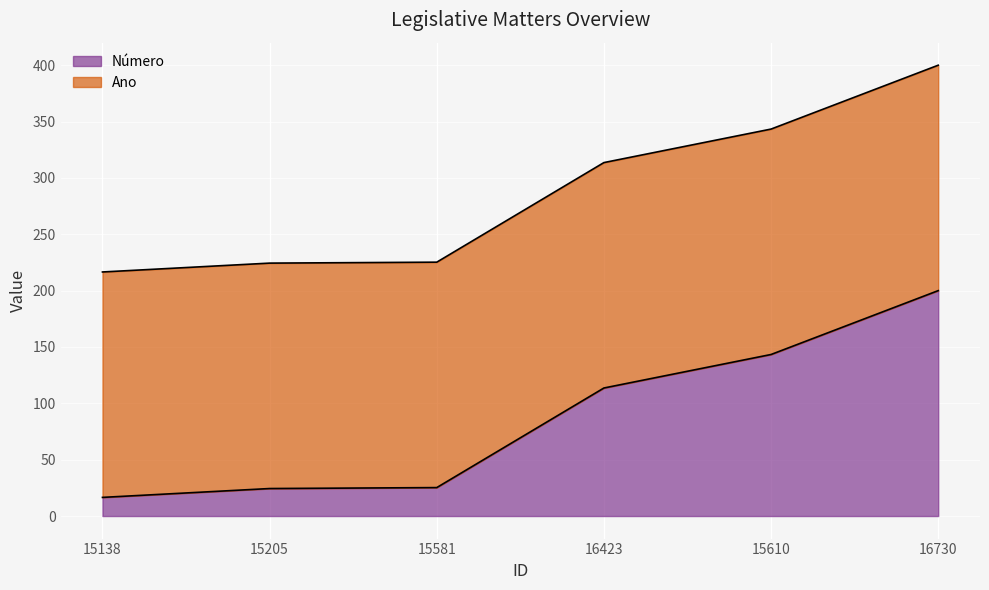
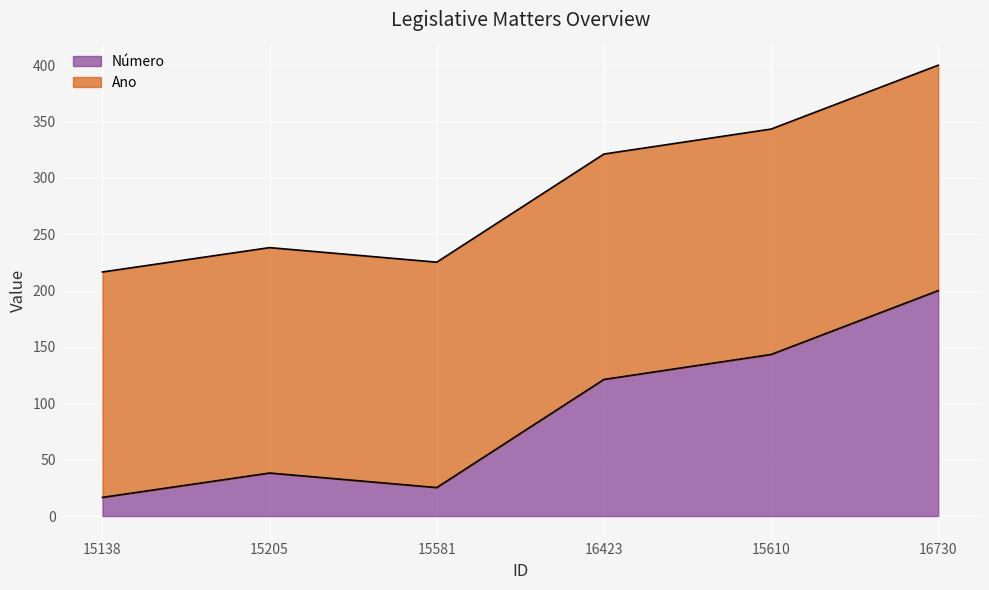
Número, 15205: 24 -> 38
Número, 16423: 114 -> 121
